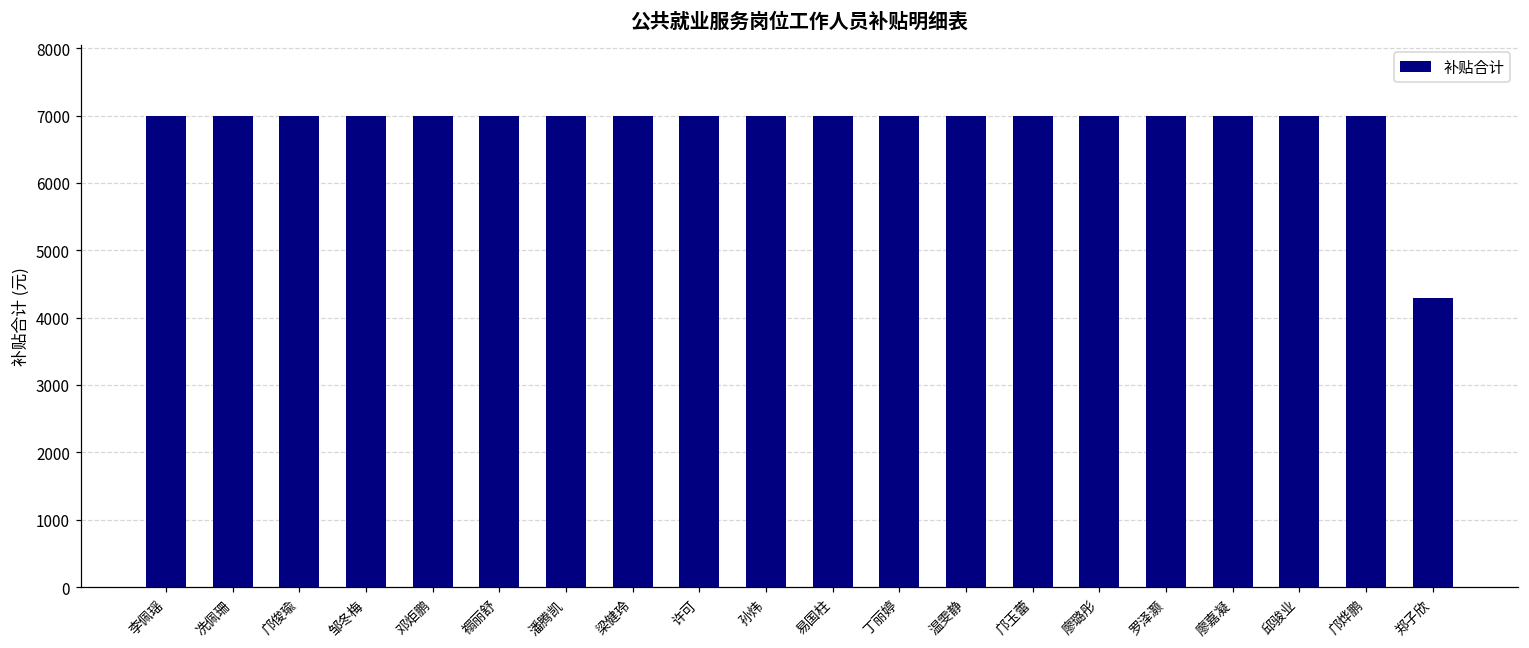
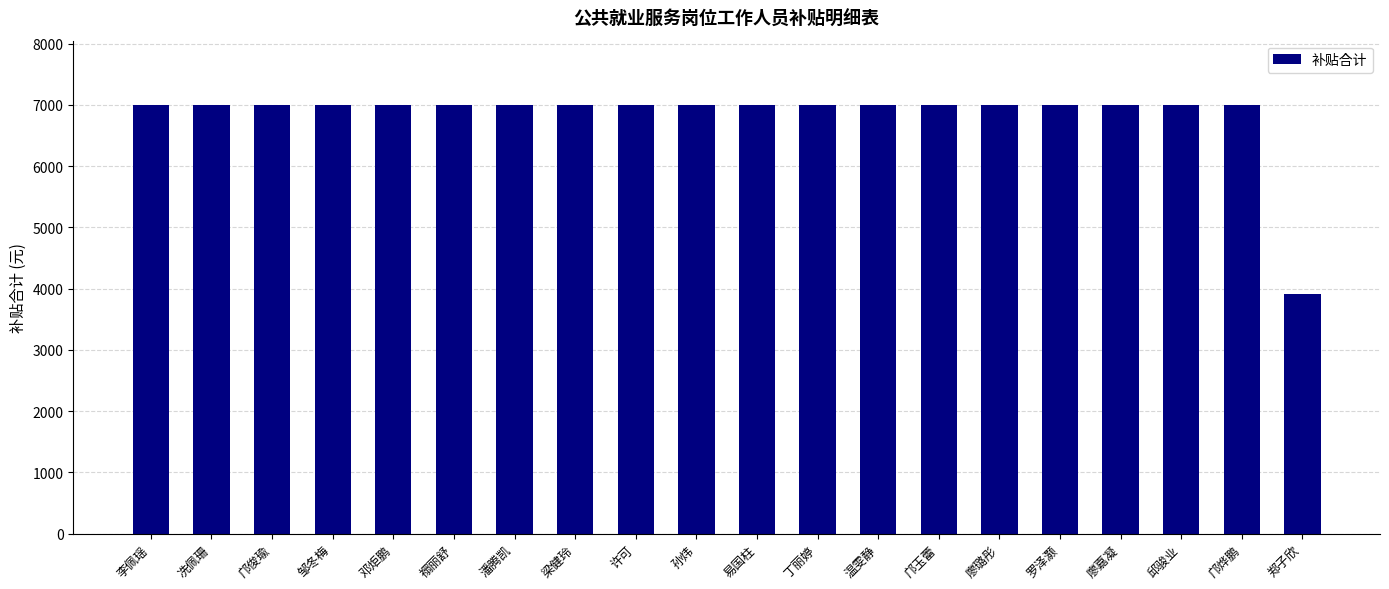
郑子欣: 4300 -> 3900
